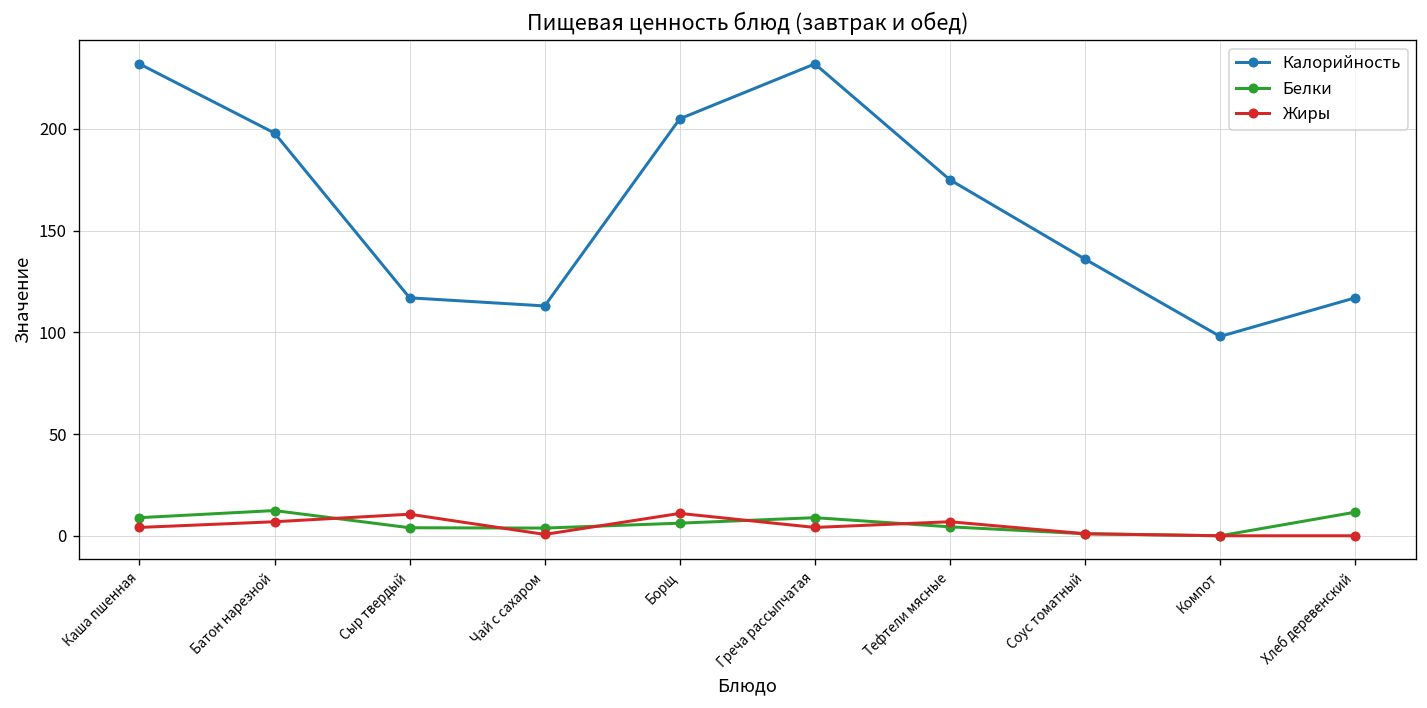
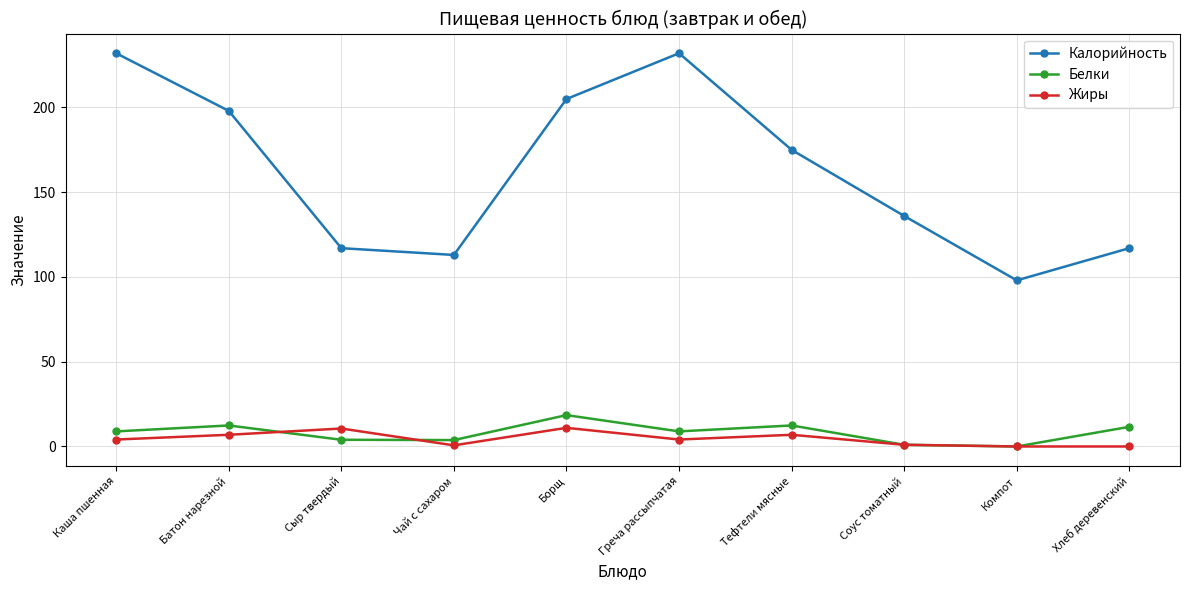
Белки, Борщ: 6 -> 19
Белки, Тефтели мясные: 4 -> 12
